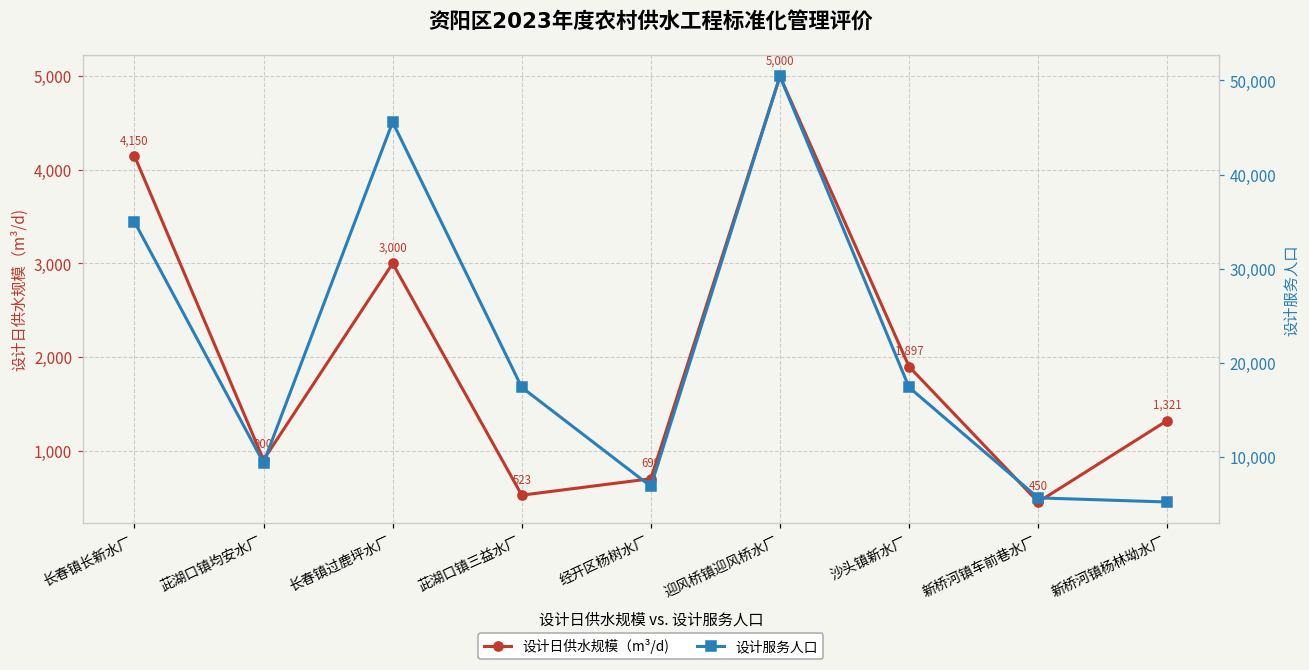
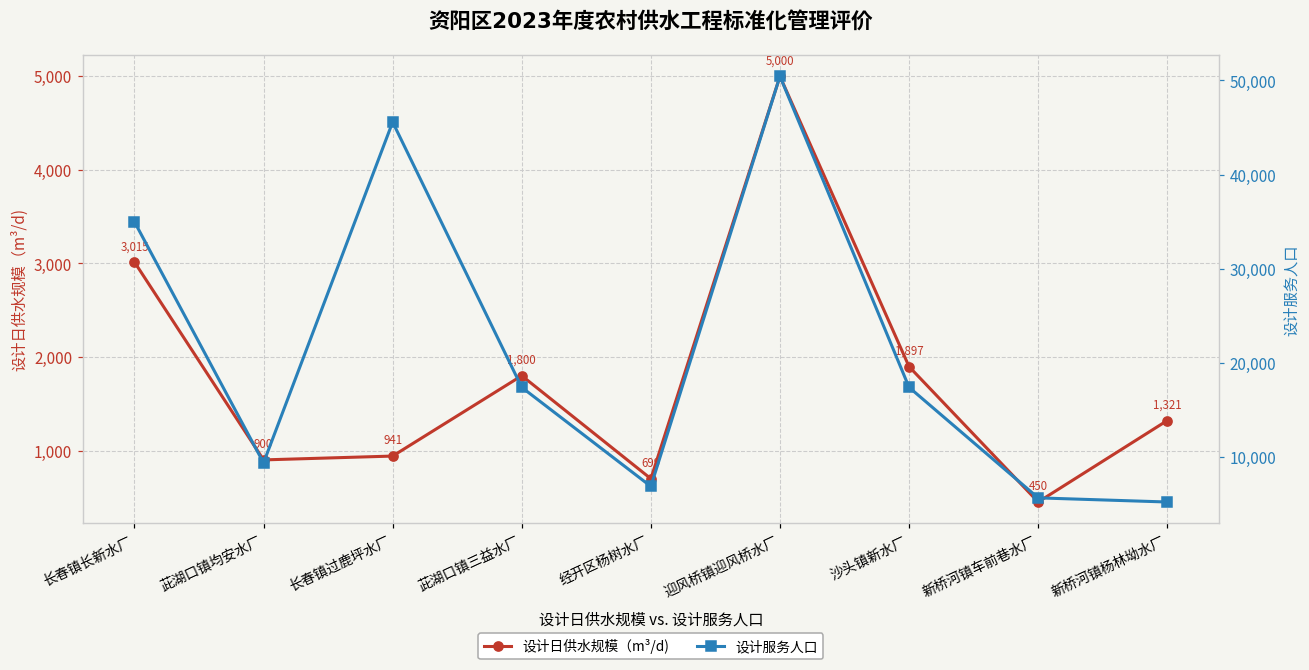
设计日供水规模（m³/d), 长春镇长新水厂: 4,150 -> 3,015
设计日供水规模（m³/d), 长春镇过鹿坪水厂: 3,000 -> 941
设计日供水规模（m³/d), 茈湖口镇三益水厂: 523 -> 1,800
